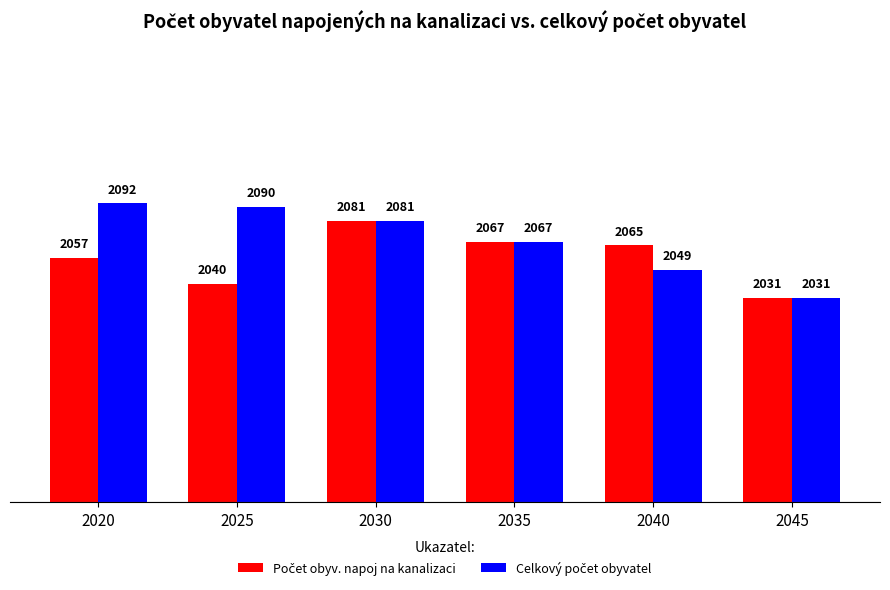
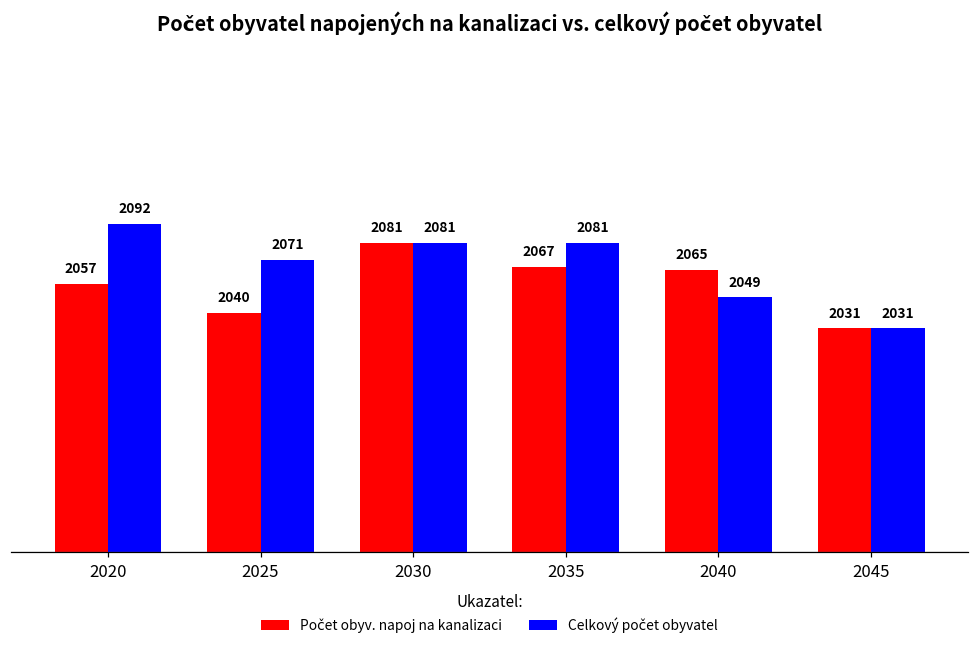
Celkový počet obyvatel, 2025: 2090 -> 2071
Celkový počet obyvatel, 2035: 2067 -> 2081
